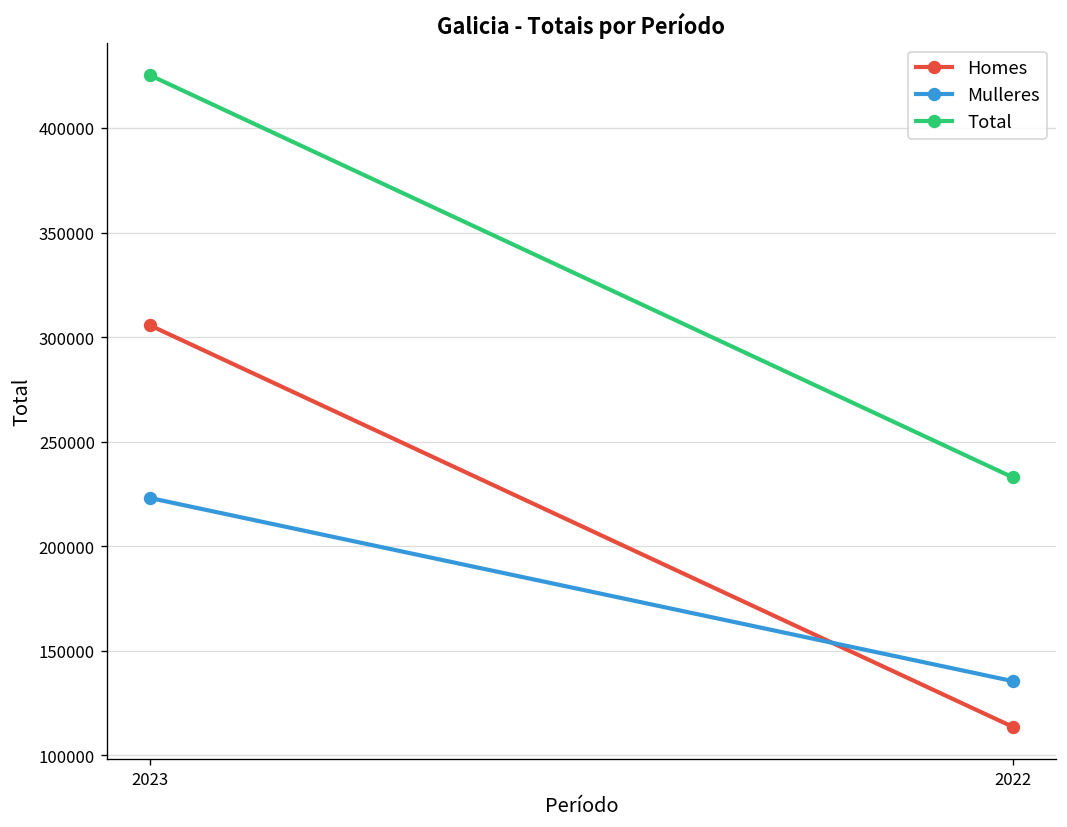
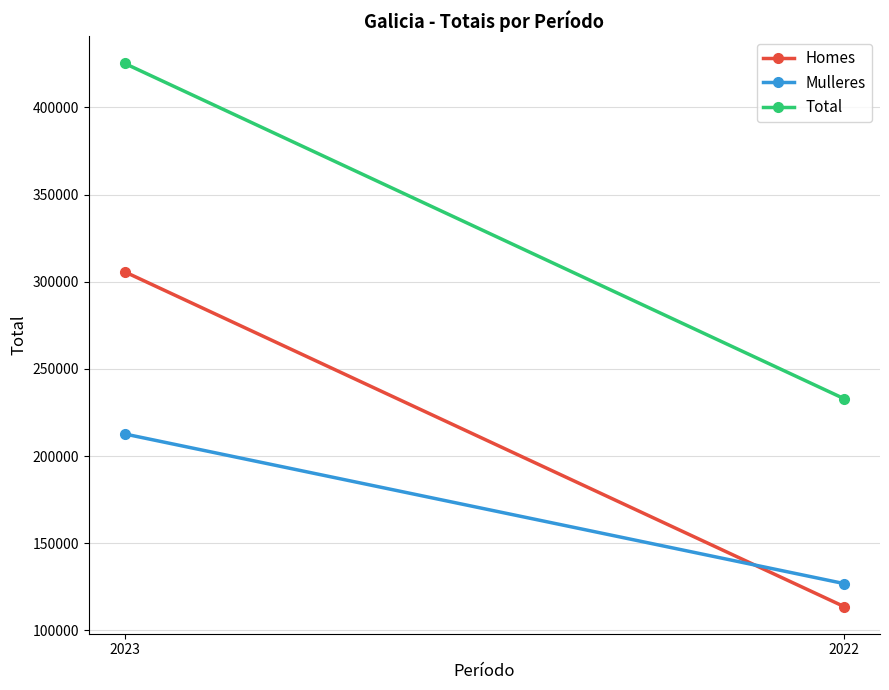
Mulleres, 2023: 223000 -> 213000
Mulleres, 2022: 136000 -> 127000
